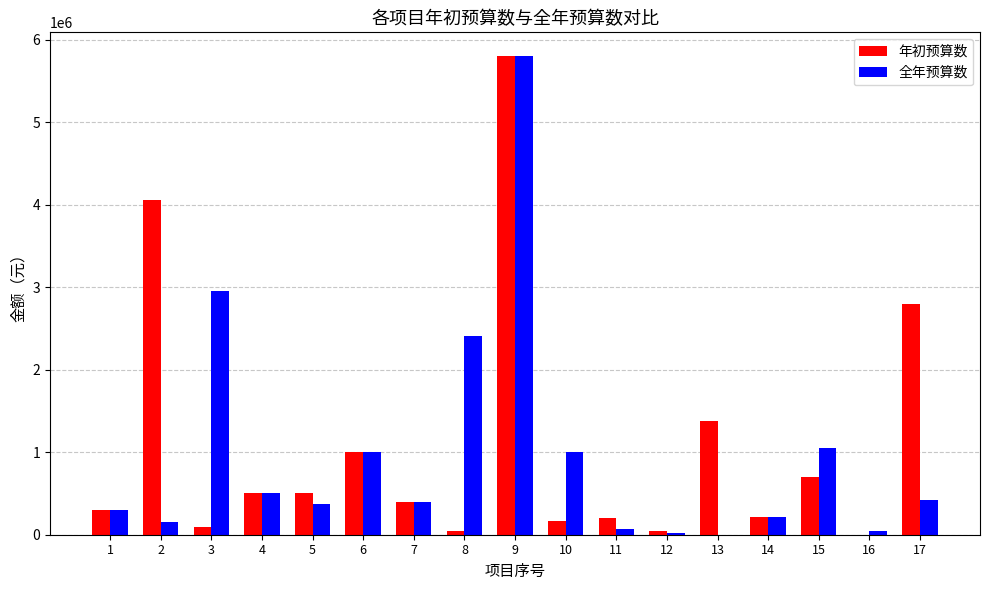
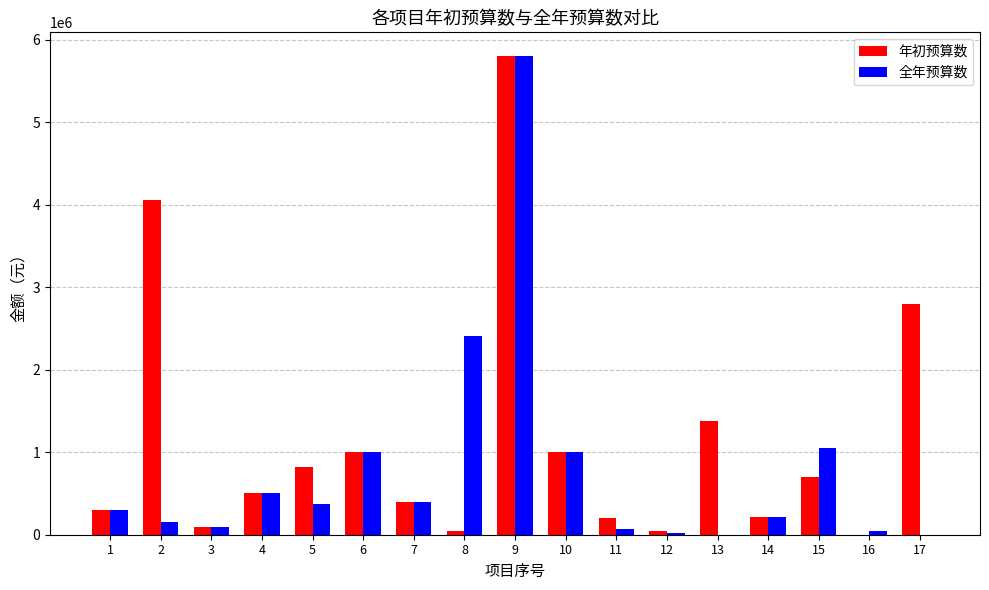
全年预算数, 3: 3000000 -> 100000
年初预算数, 5: 500000 -> 800000
年初预算数, 10: 200000 -> 1000000
全年预算数, 17: 400000 -> 0
